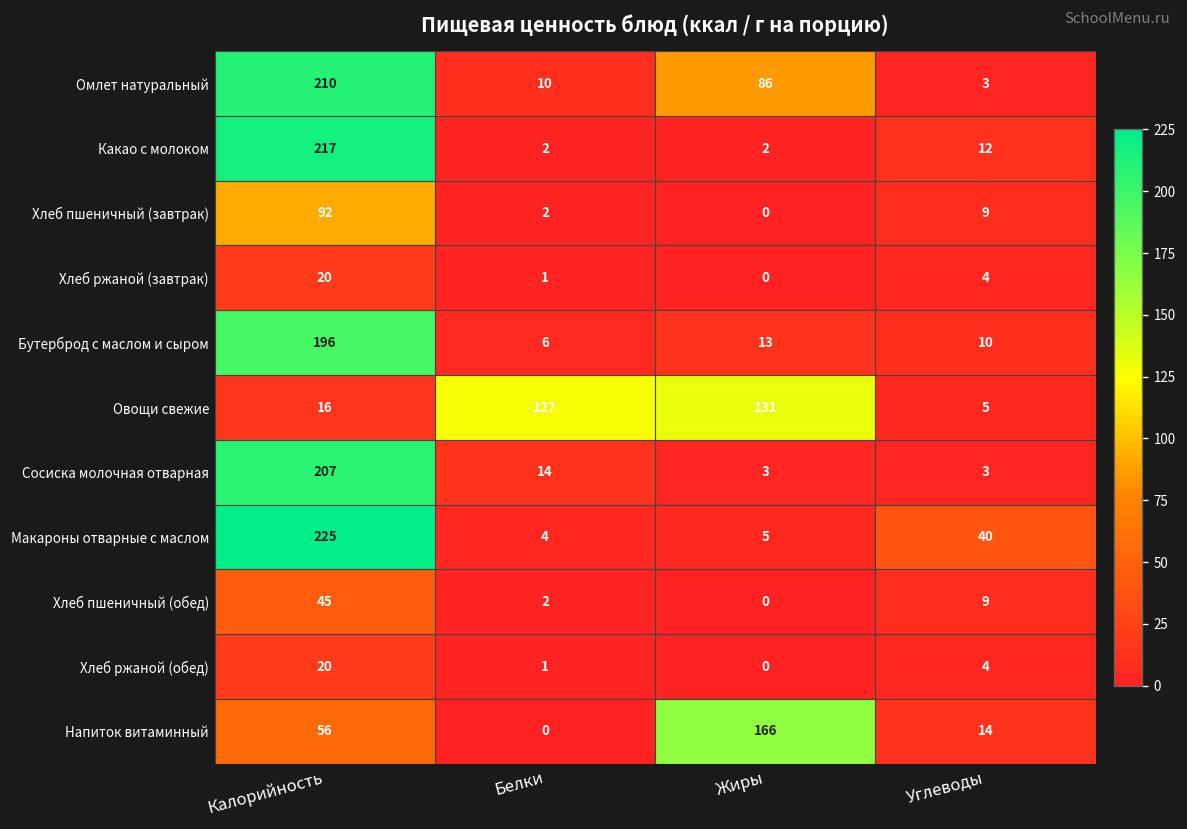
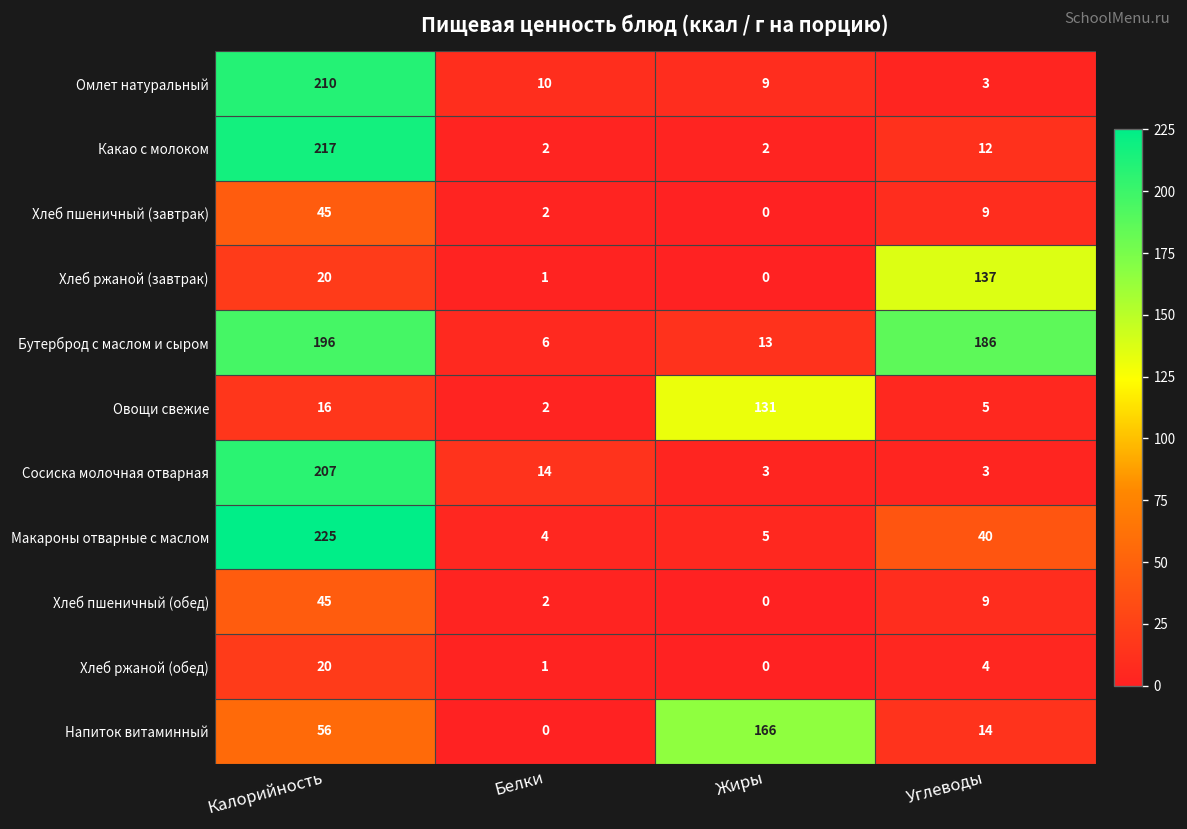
Омлет натуральный, Жиры: 86 -> 9
Хлеб пшеничный (завтрак), Калорийность: 92 -> 45
Хлеб ржаной (завтрак), Углеводы: 4 -> 137
Бутерброд с маслом и сыром, Углеводы: 10 -> 186
Овощи свежие, Белки: 127 -> 2
